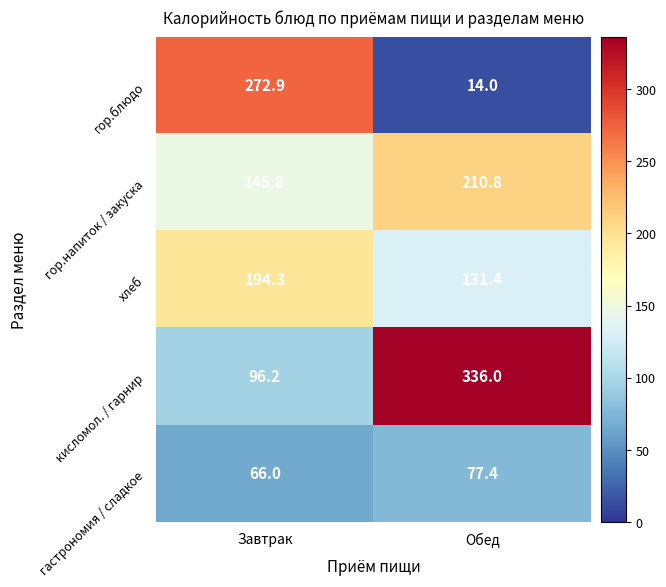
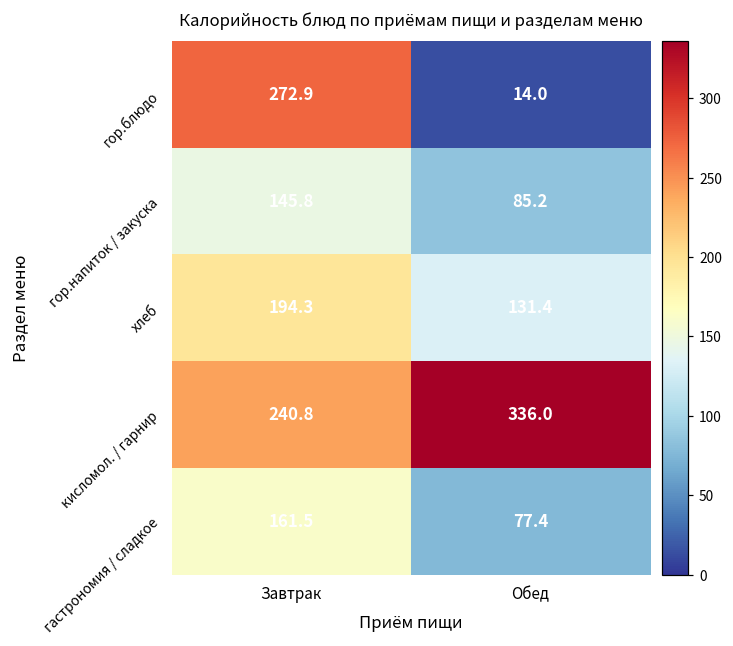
гор.напиток / закуска, Обед: 210.8 -> 85.2
кисломол. / гарнир, Завтрак: 96.2 -> 240.8
гастрономия / сладкое, Завтрак: 66.0 -> 161.5
